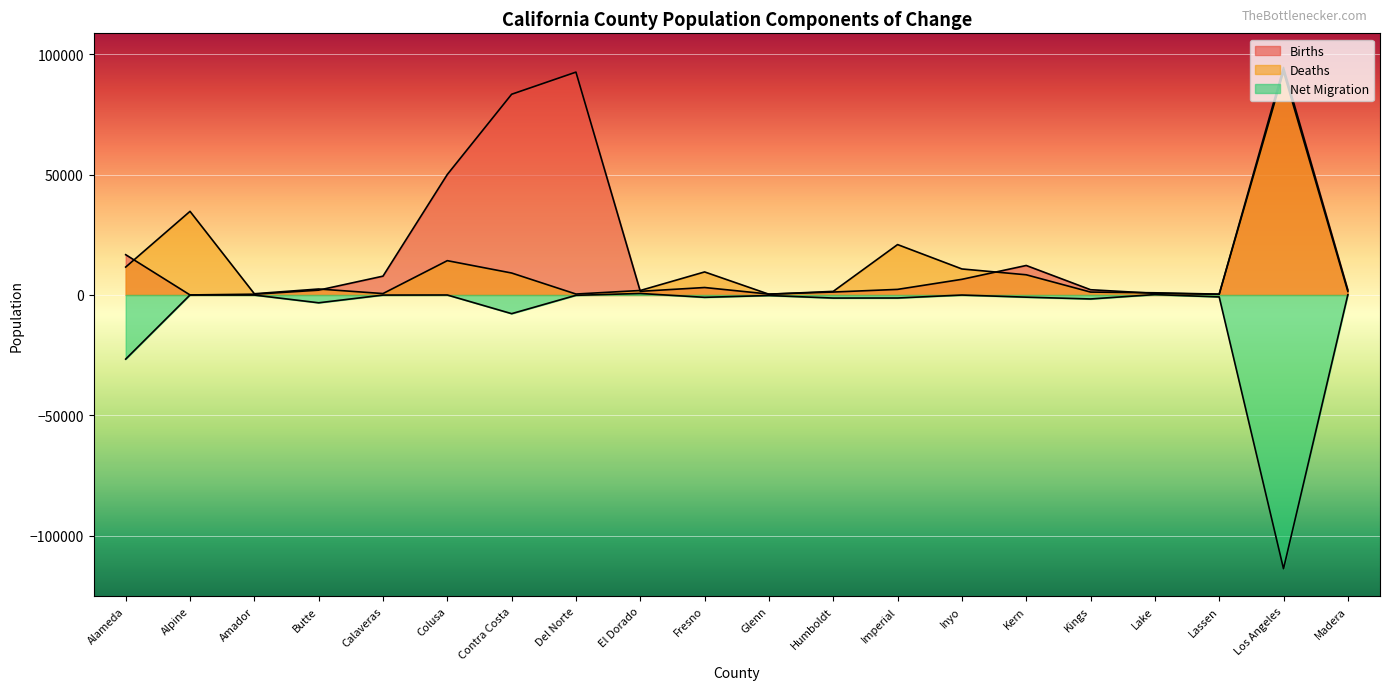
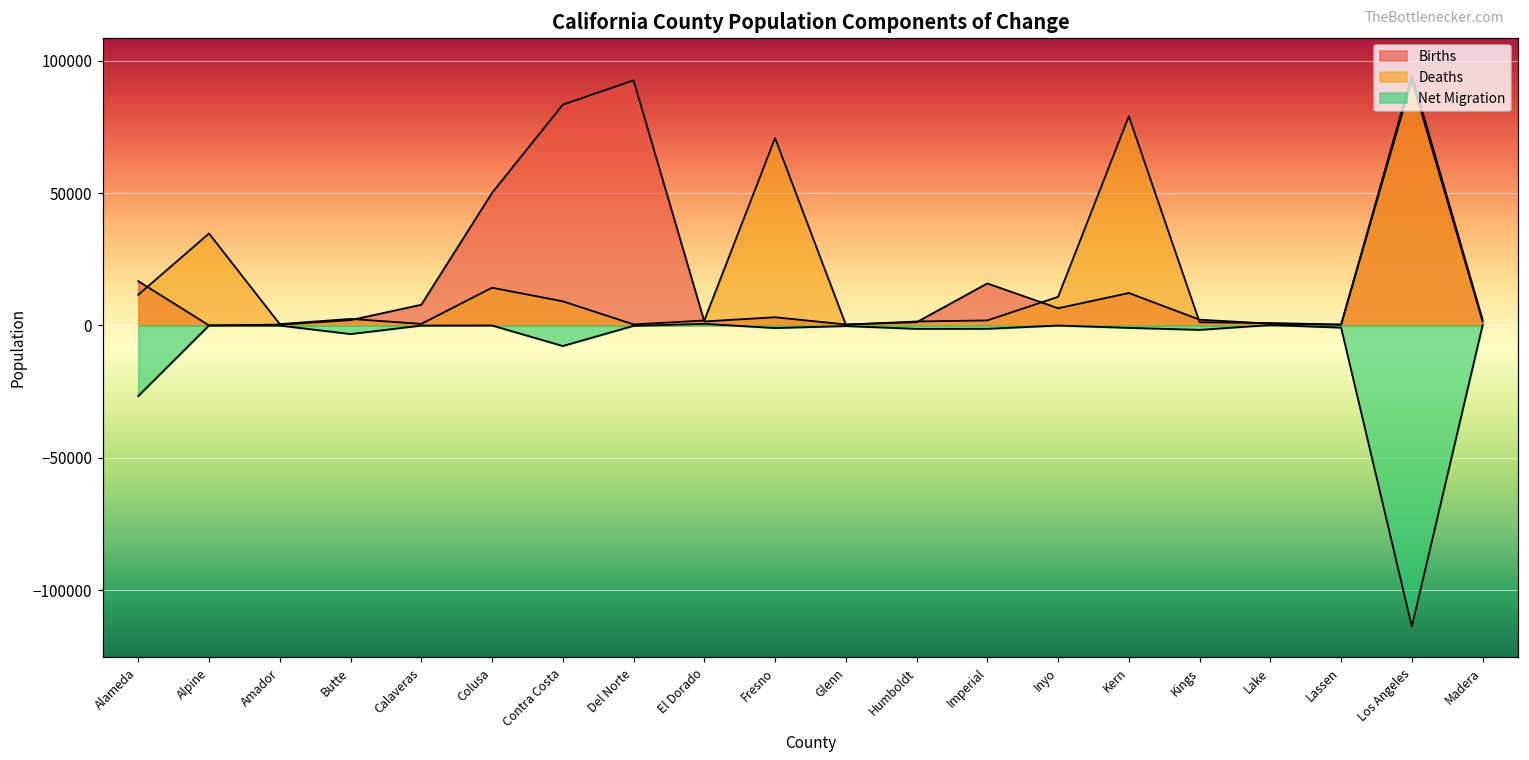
Deaths, Fresno: 10000 -> 71000
Births, Imperial: 2000 -> 16000
Deaths, Imperial: 21000 -> 2000
Deaths, Kern: 8000 -> 79000
